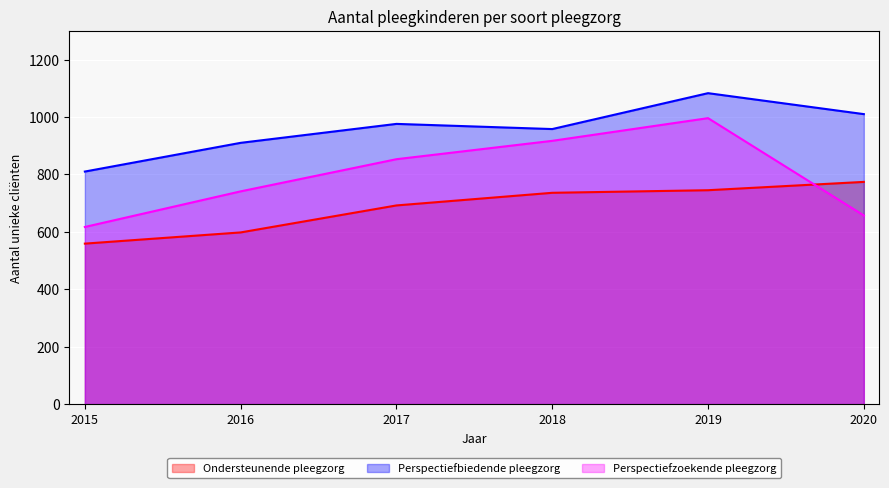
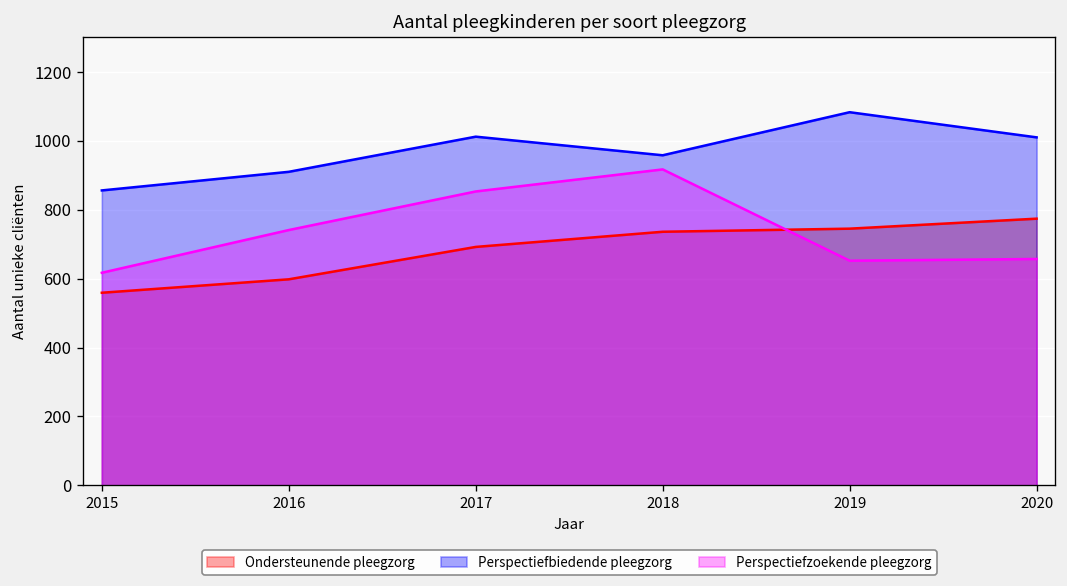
Perspectiefbiedende pleegzorg, 2015: 810 -> 860
Perspectiefbiedende pleegzorg, 2017: 980 -> 1010
Perspectiefzoekende pleegzorg, 2019: 1000 -> 650
